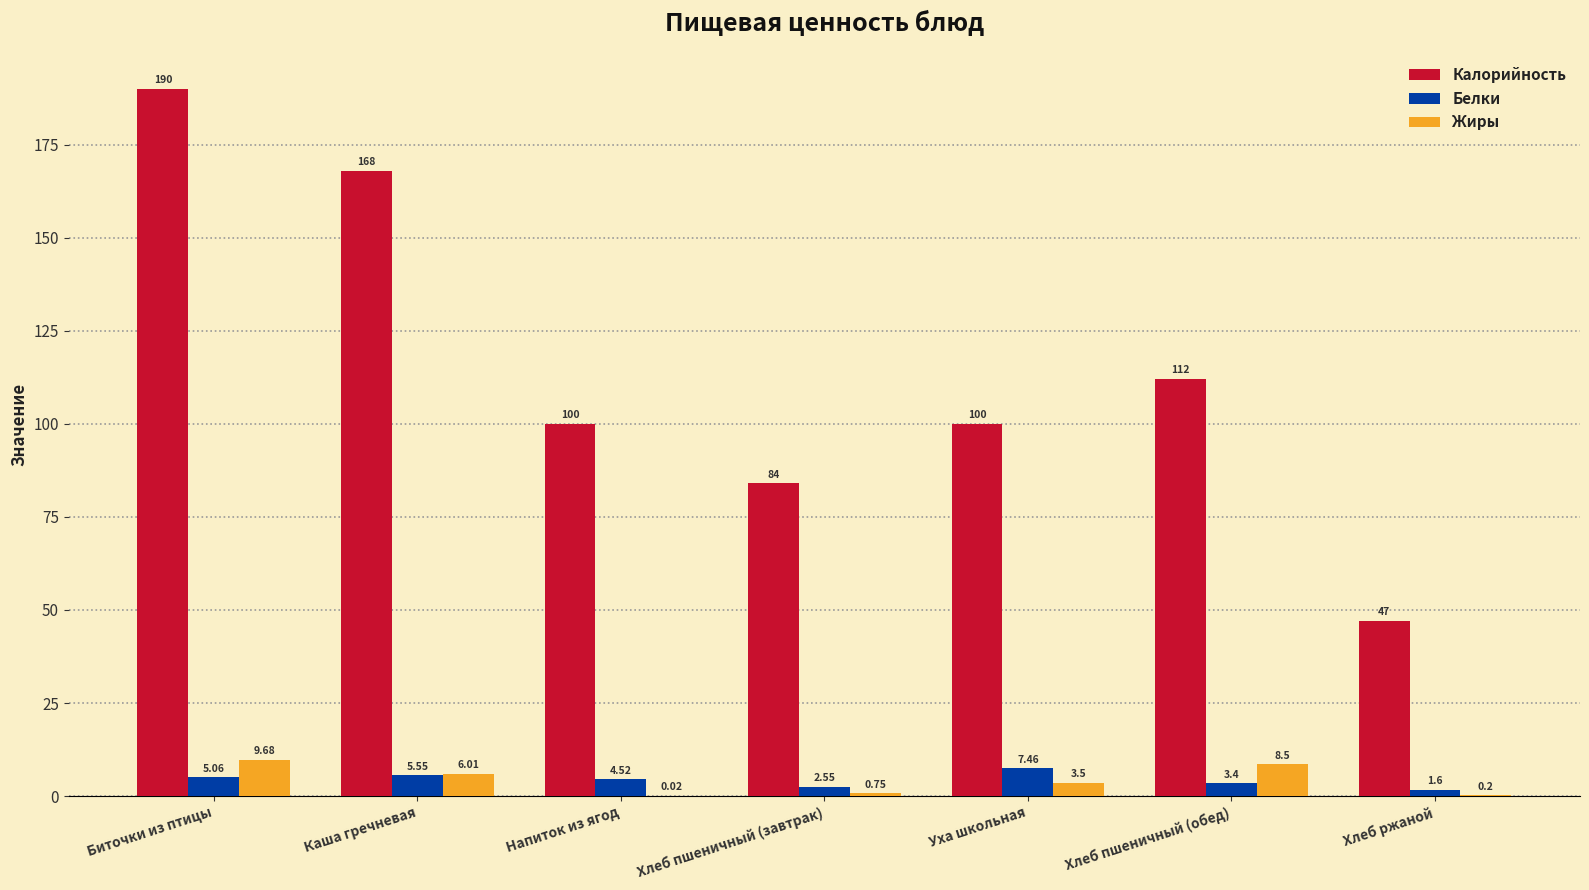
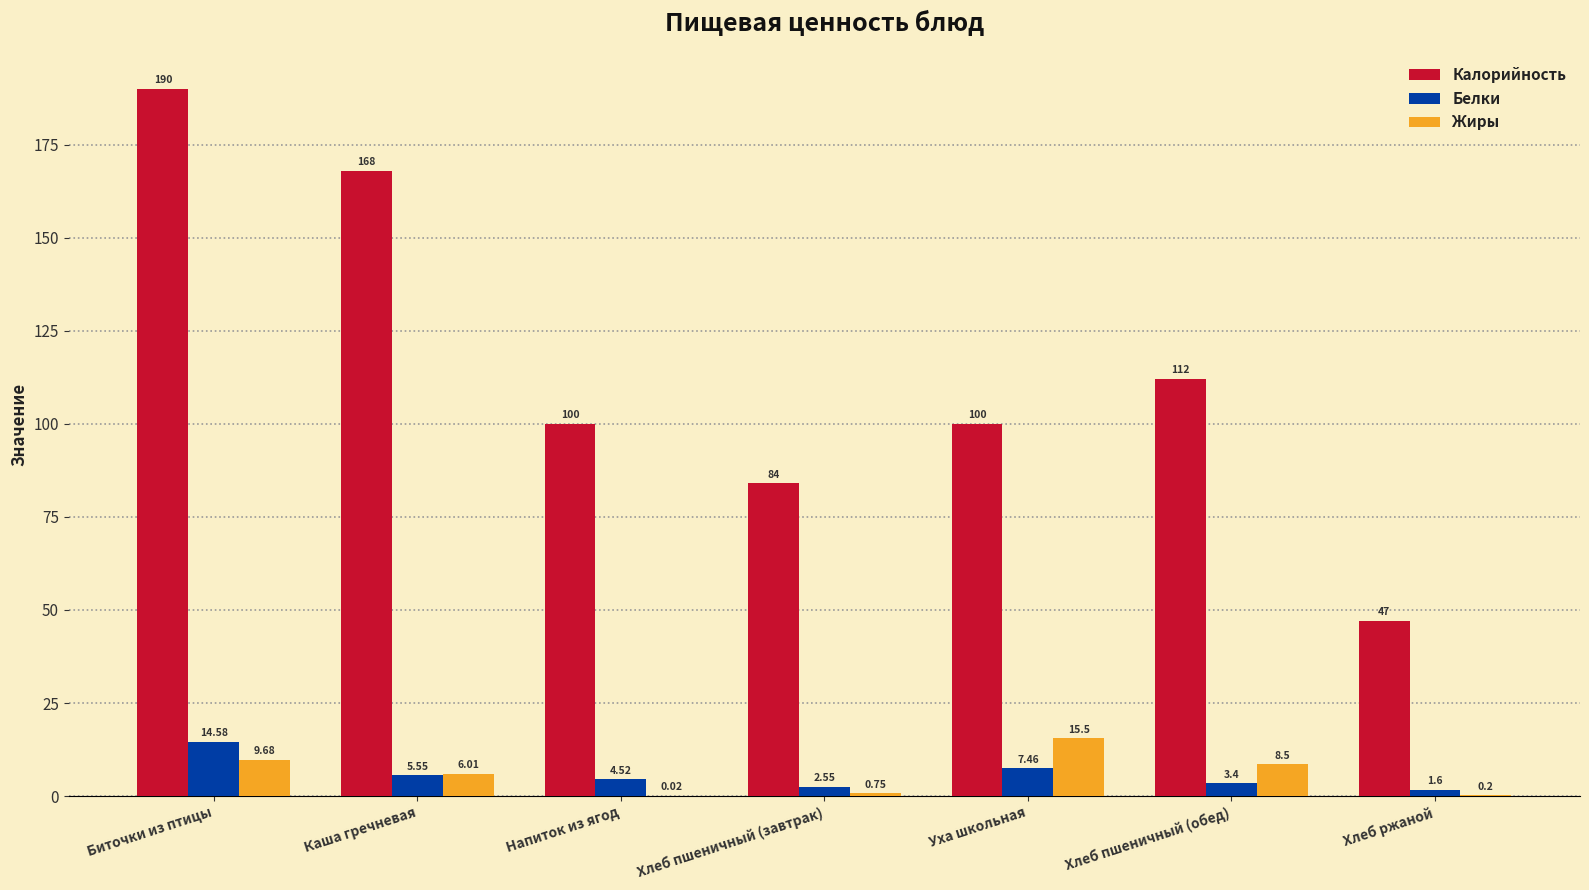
Белки, Биточки из птицы: 5.06 -> 14.58
Жиры, Уха школьная: 3.5 -> 15.5
